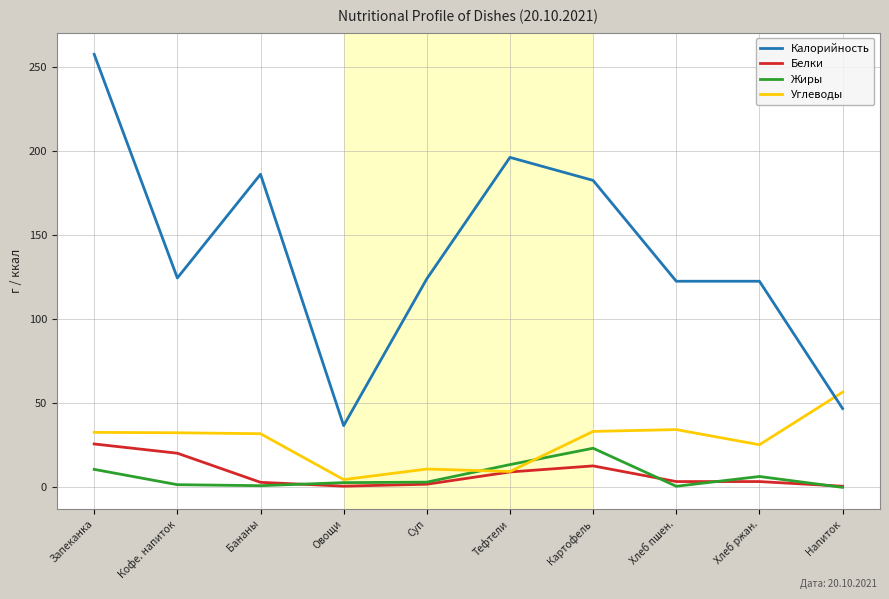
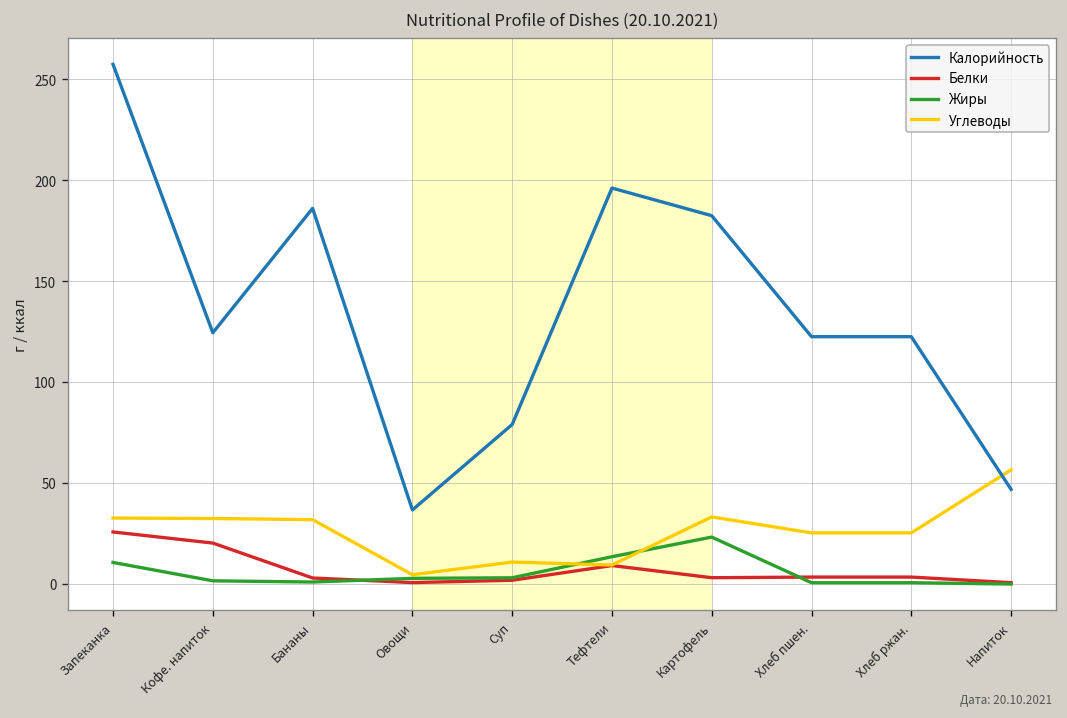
Калорийность, Суп: 124 -> 79
Белки, Картофель: 13 -> 3
Углеводы, Хлеб пшен.: 34 -> 25
Жиры, Хлеб ржан.: 6 -> 1
